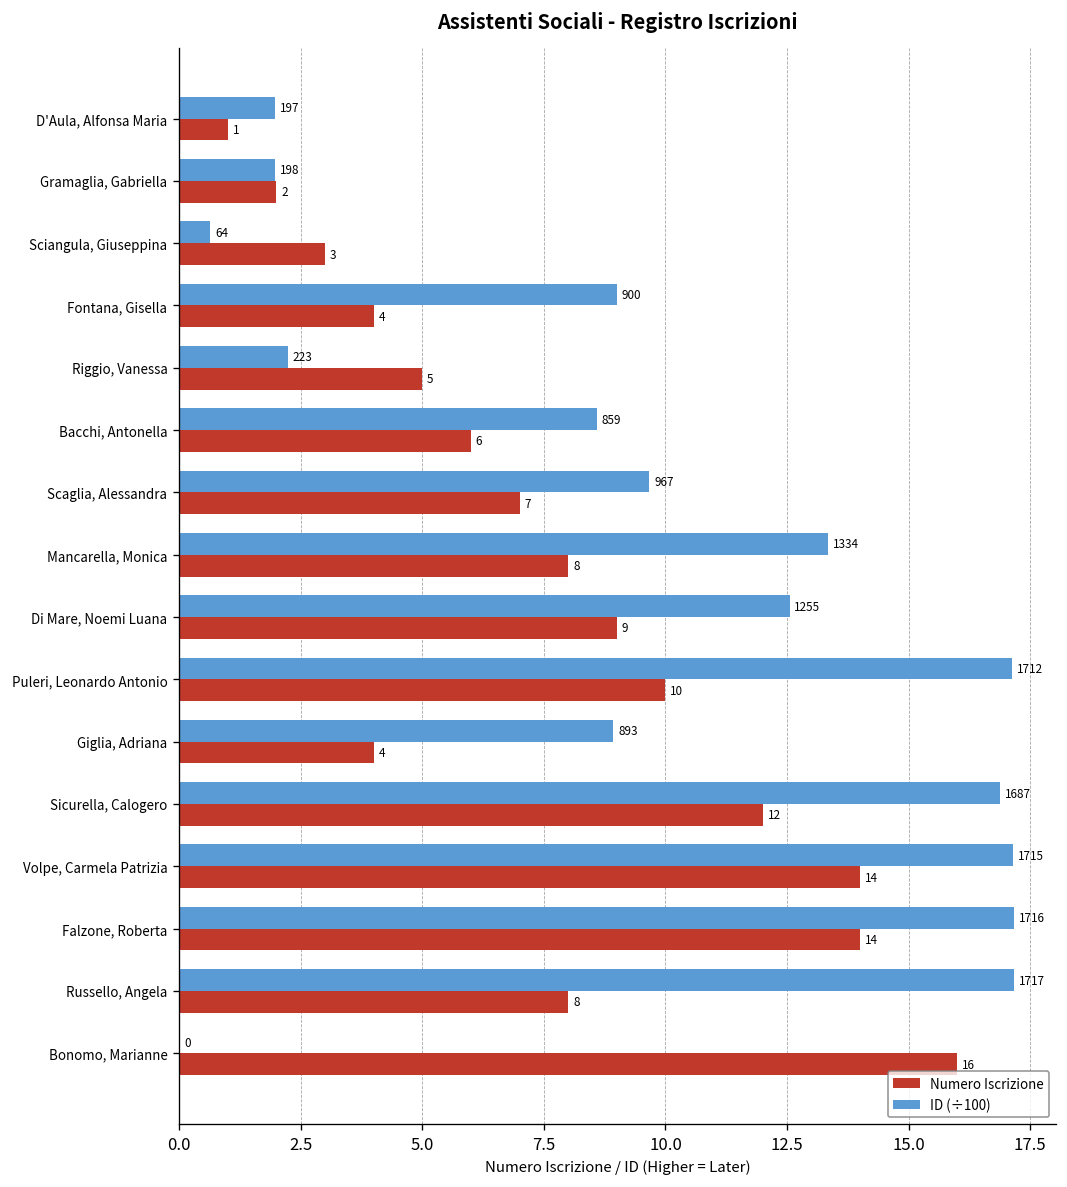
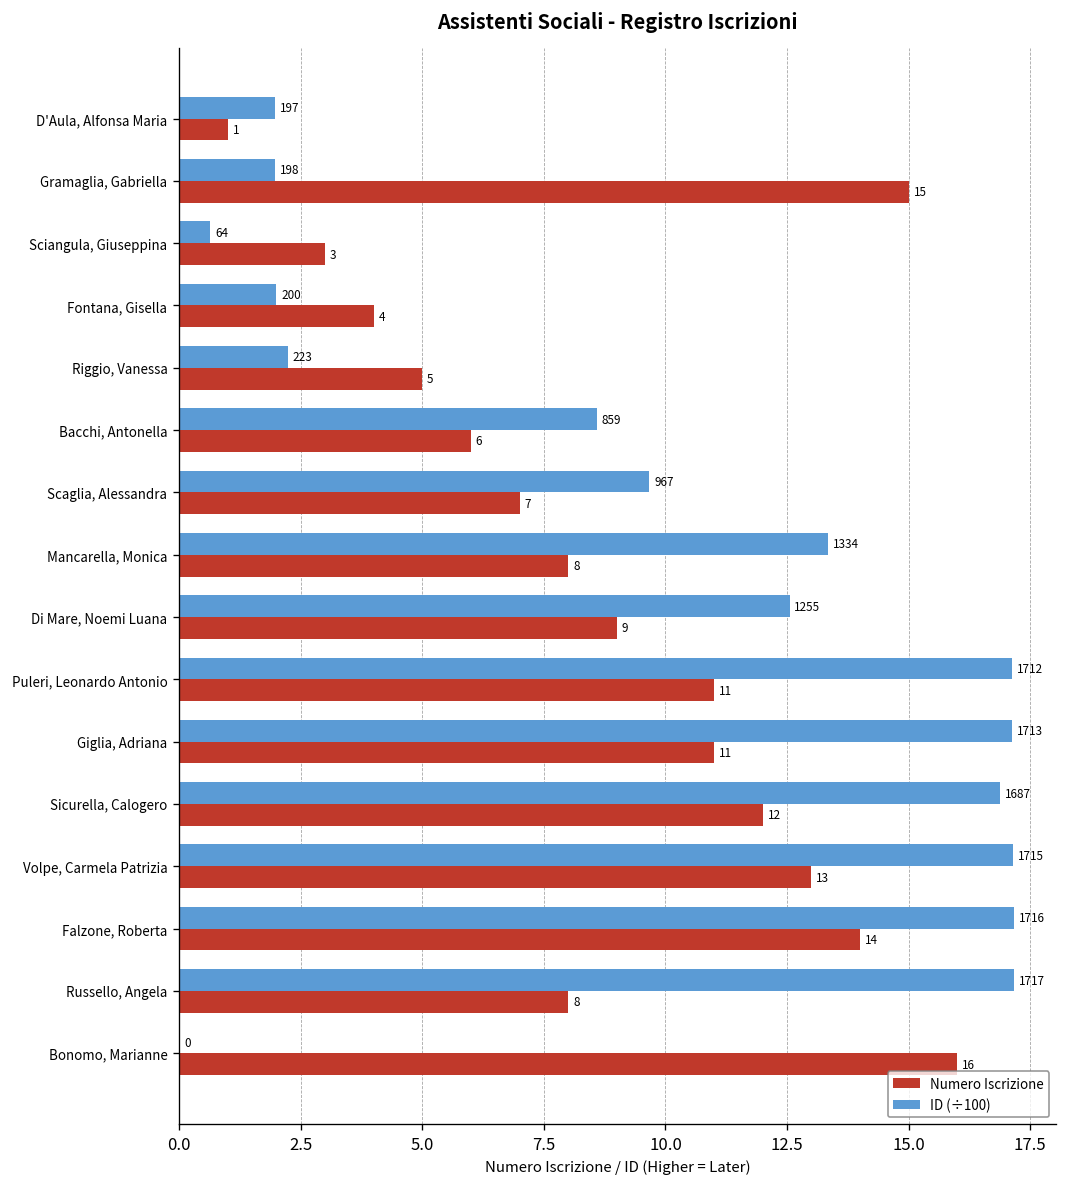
Numero Iscrizione, Gramaglia, Gabriella: 2 -> 15
ID (÷100), Fontana, Gisella: 900 -> 200
Numero Iscrizione, Puleri, Leonardo Antonio: 10 -> 11
ID (÷100), Giglia, Adriana: 893 -> 1713
Numero Iscrizione, Giglia, Adriana: 4 -> 11
Numero Iscrizione, Volpe, Carmela Patrizia: 14 -> 13
